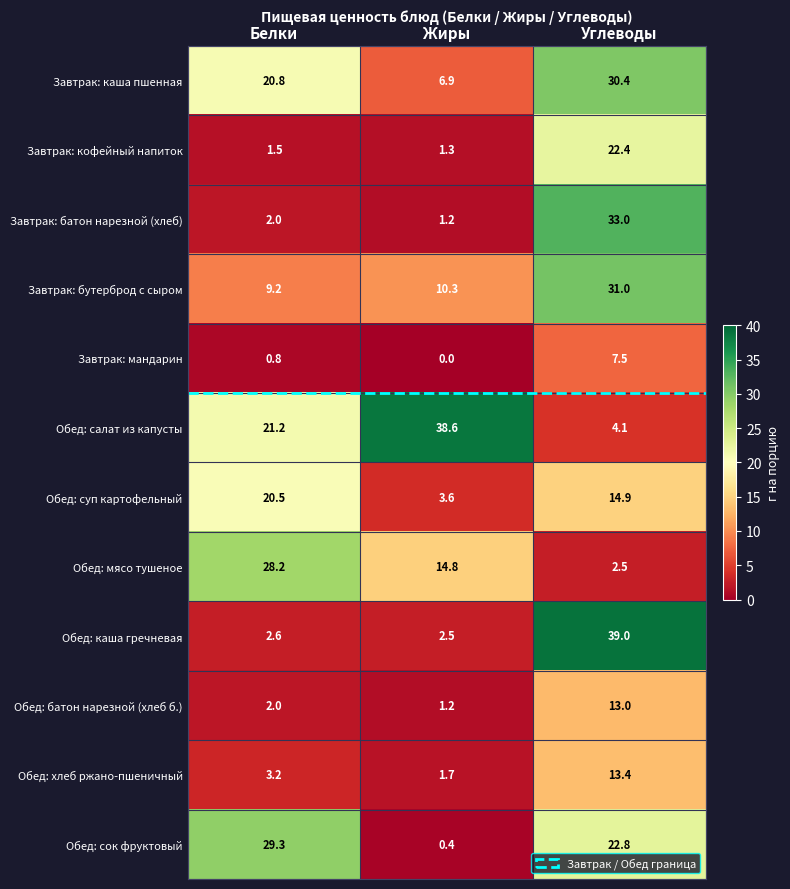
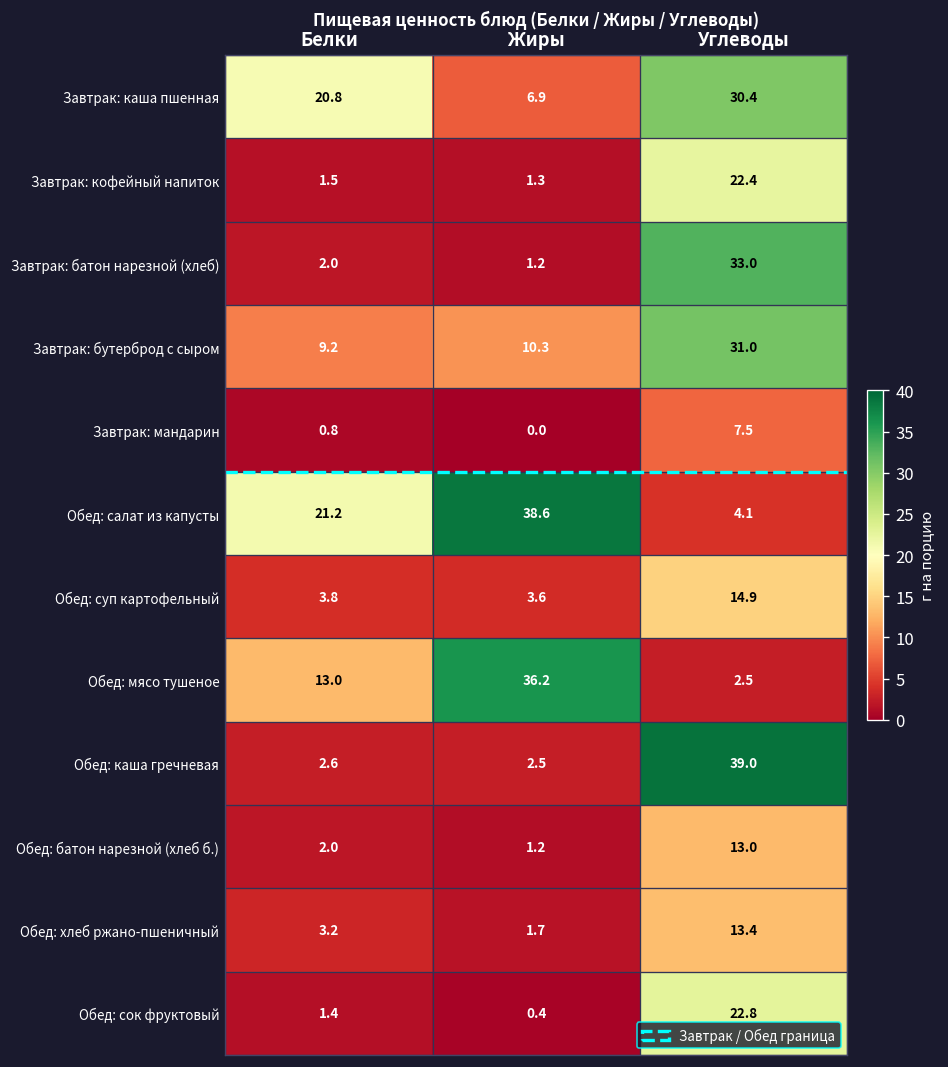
Обед: суп картофельный, Белки: 20.5 -> 3.8
Обед: мясо тушеное, Белки: 28.2 -> 13.0
Обед: мясо тушеное, Жиры: 14.8 -> 36.2
Обед: сок фруктовый, Белки: 29.3 -> 1.4
